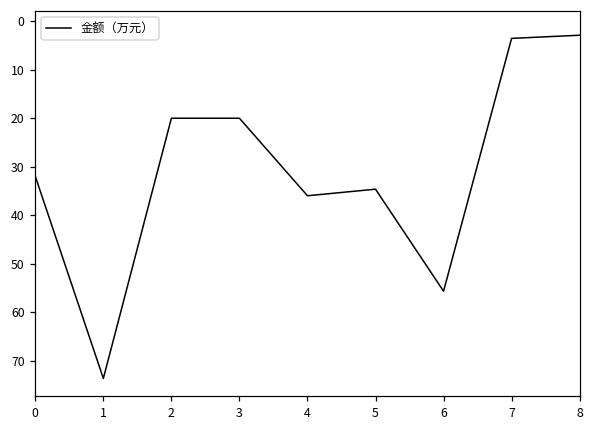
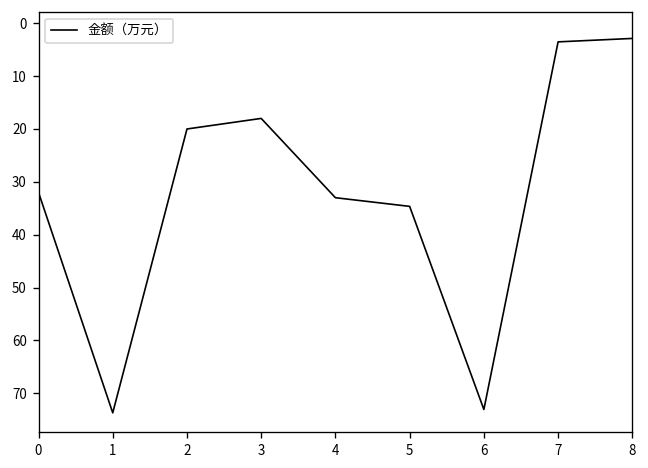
3: 20 -> 18
4: 36 -> 33
6: 56 -> 73
